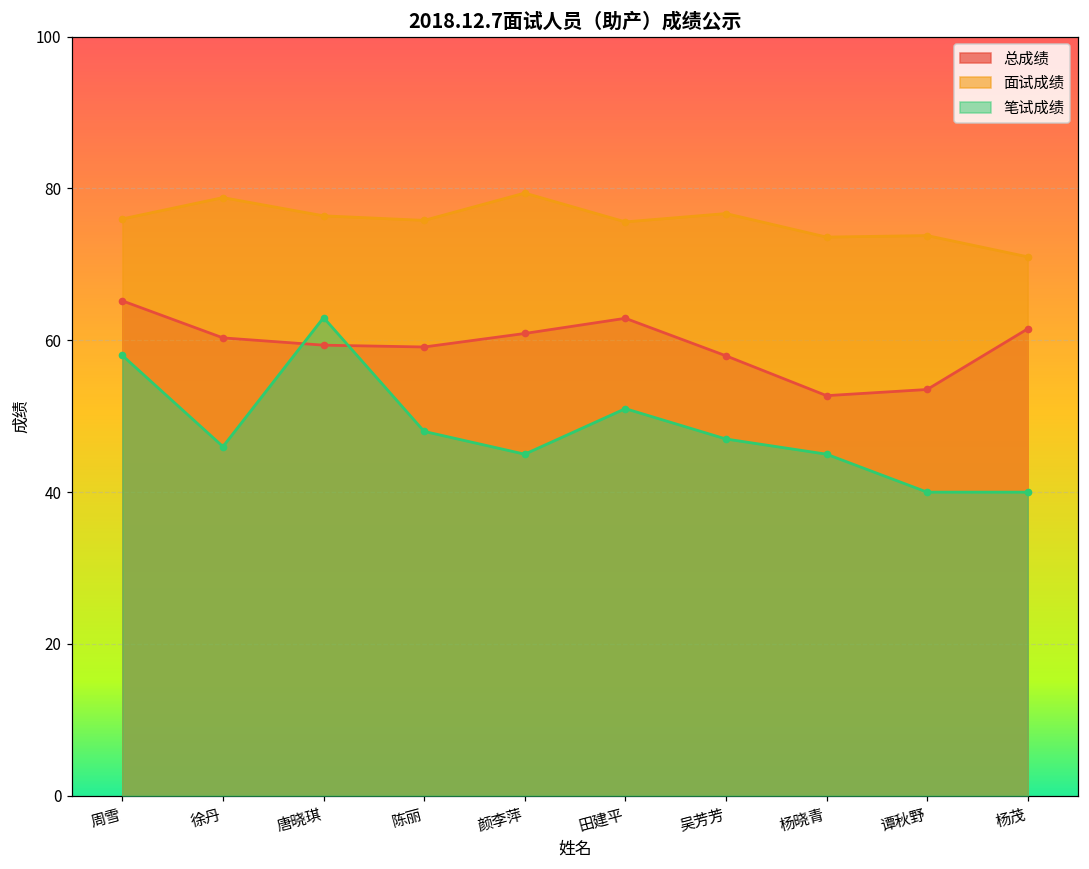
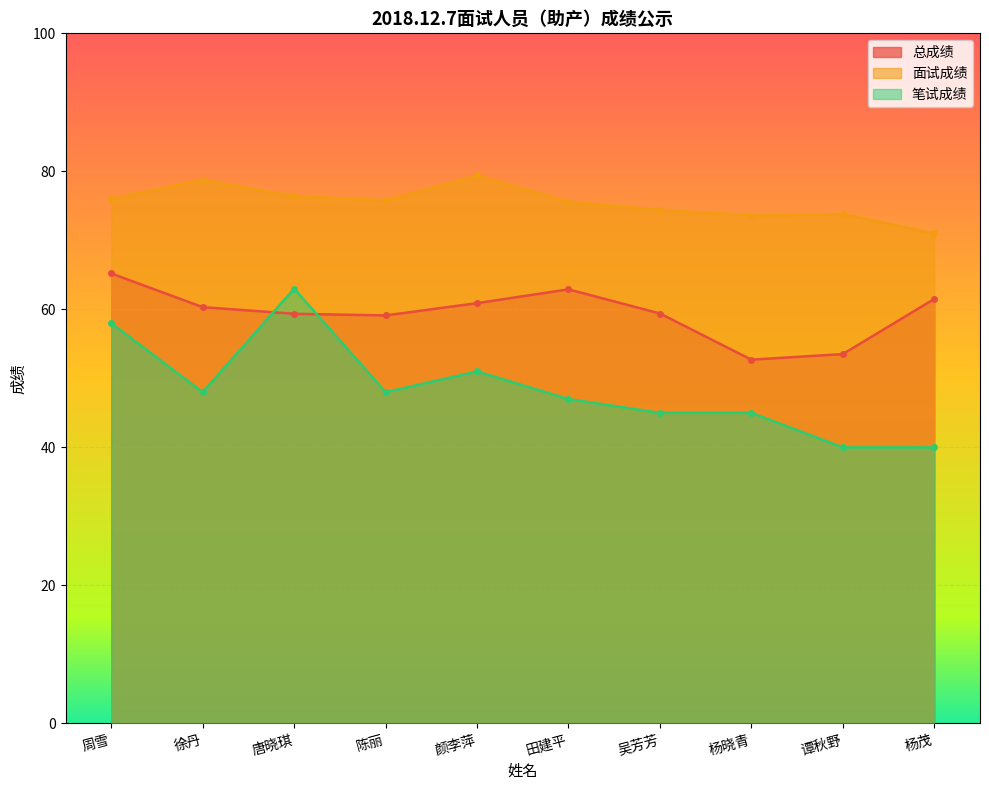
笔试成绩, 徐丹: 46 -> 48
笔试成绩, 颜李萍: 45 -> 51
笔试成绩, 田建平: 51 -> 47
总成绩, 吴芳芳: 58 -> 59
面试成绩, 吴芳芳: 77 -> 74
笔试成绩, 吴芳芳: 47 -> 45
